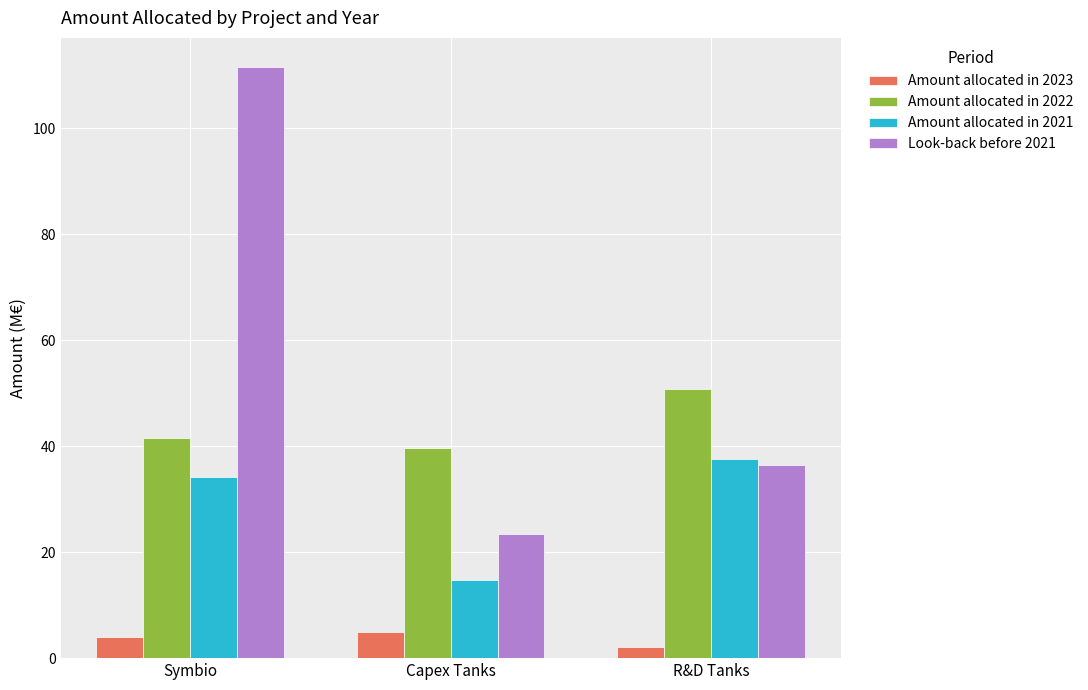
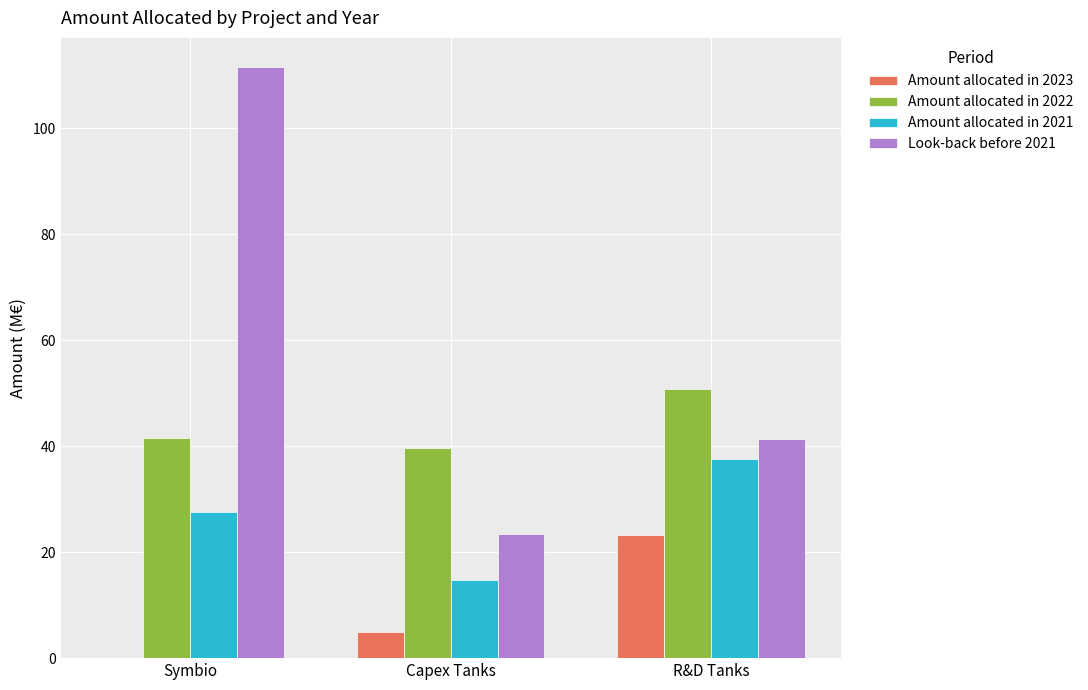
Amount allocated in 2023, Symbio: 4 -> 0
Amount allocated in 2021, Symbio: 34 -> 28
Amount allocated in 2023, R&D Tanks: 2 -> 23
Look-back before 2021, R&D Tanks: 36 -> 41
